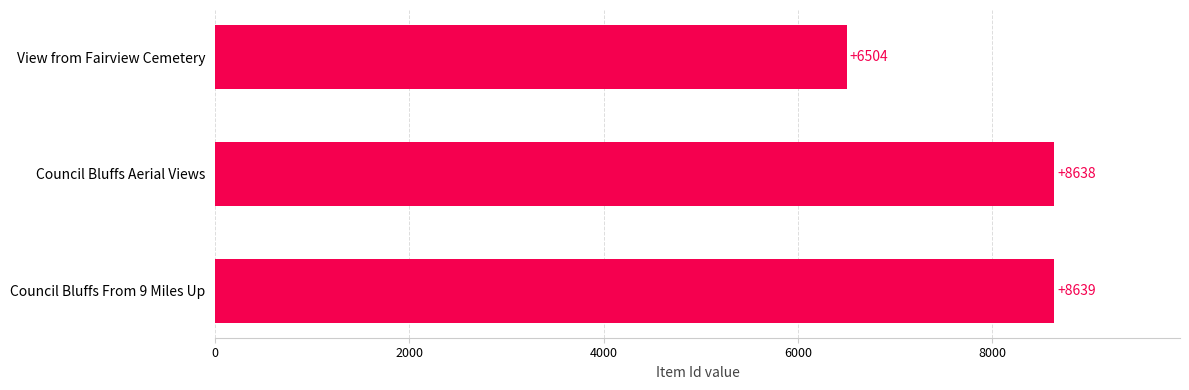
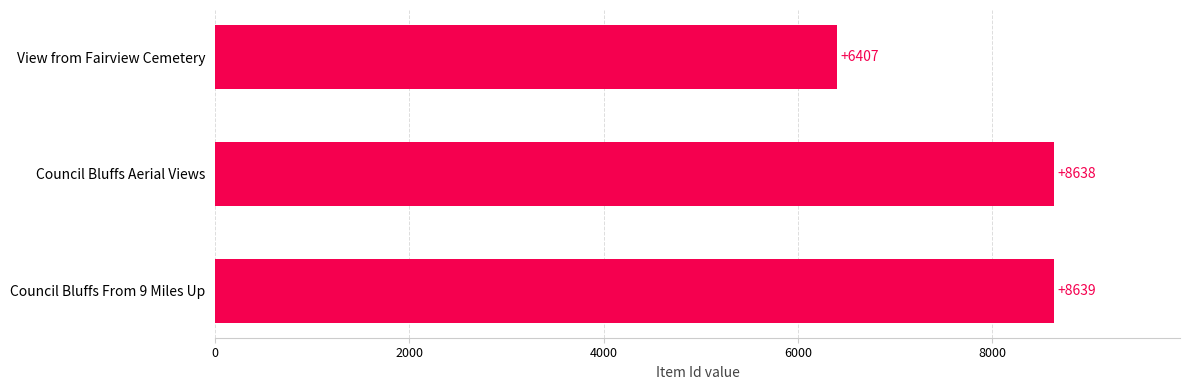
View from Fairview Cemetery: +6504 -> +6407
